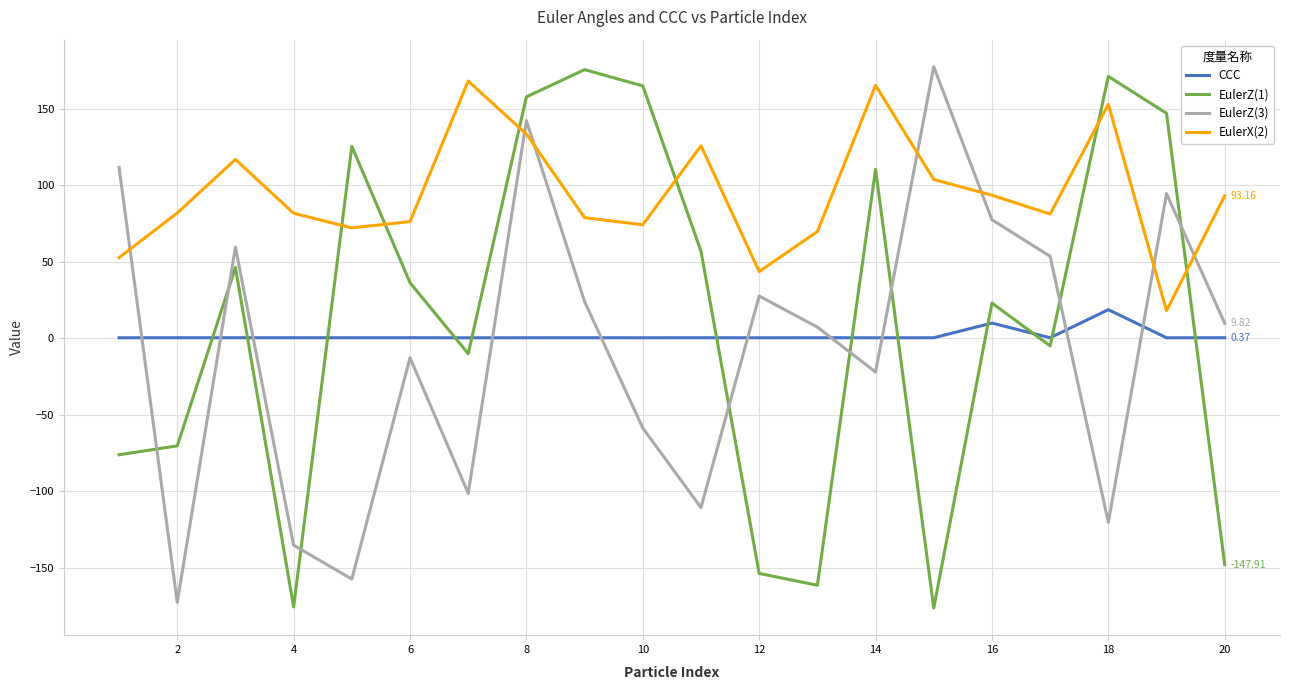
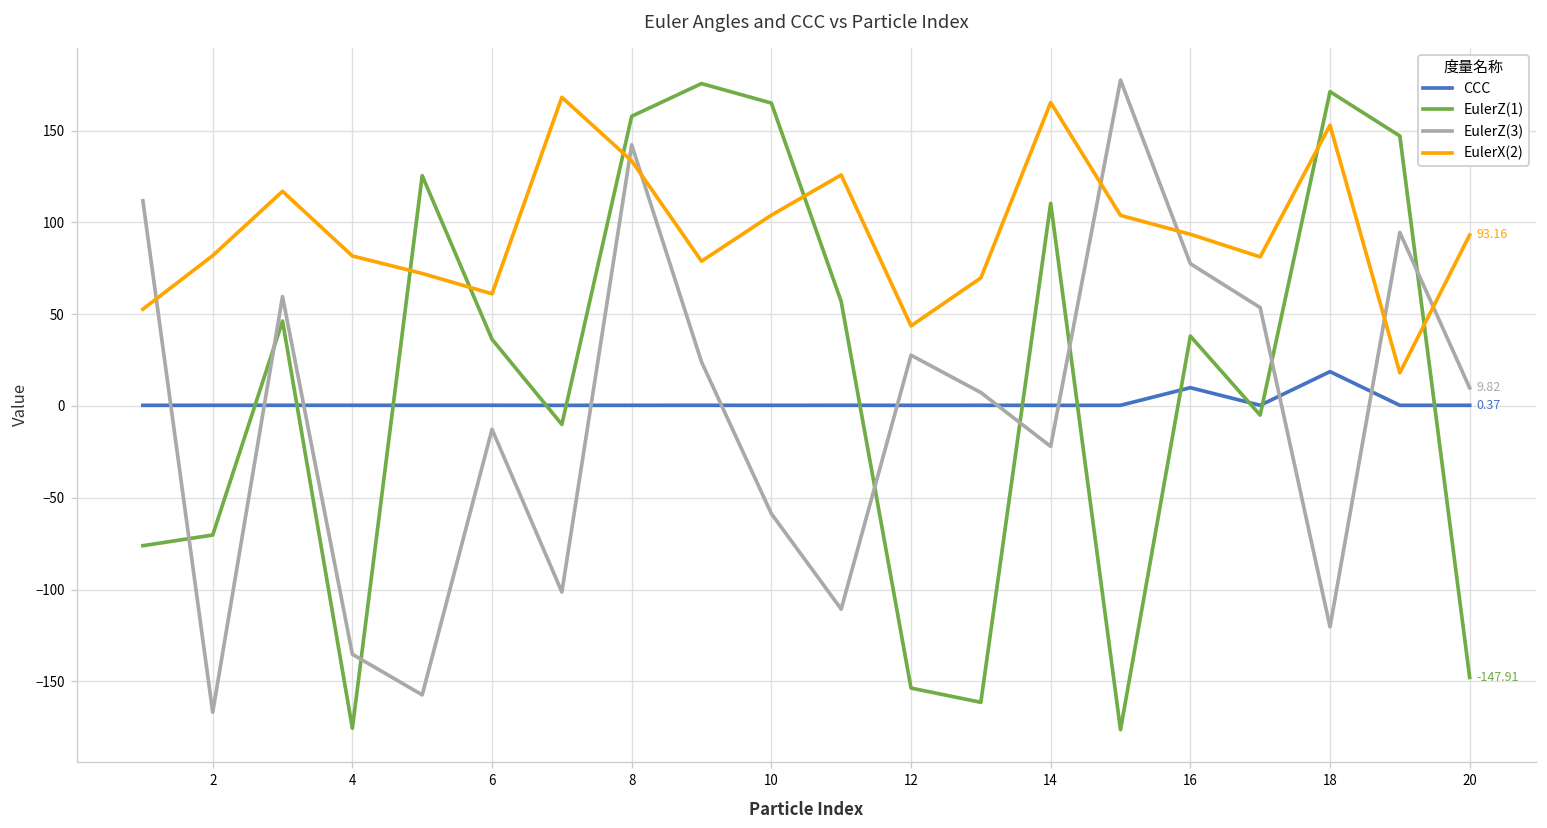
EulerZ(3), 2: -173 -> -167
EulerX(2), 6: 76 -> 61
EulerX(2), 10: 74 -> 104
EulerZ(1), 16: 23 -> 38
